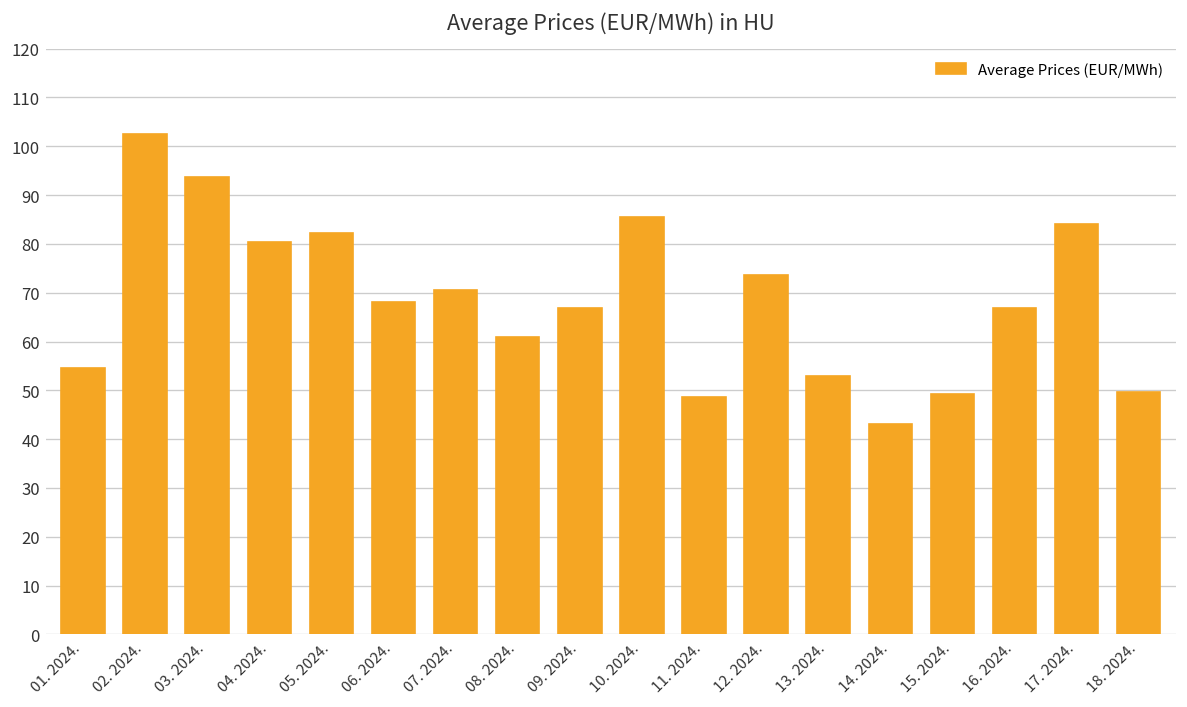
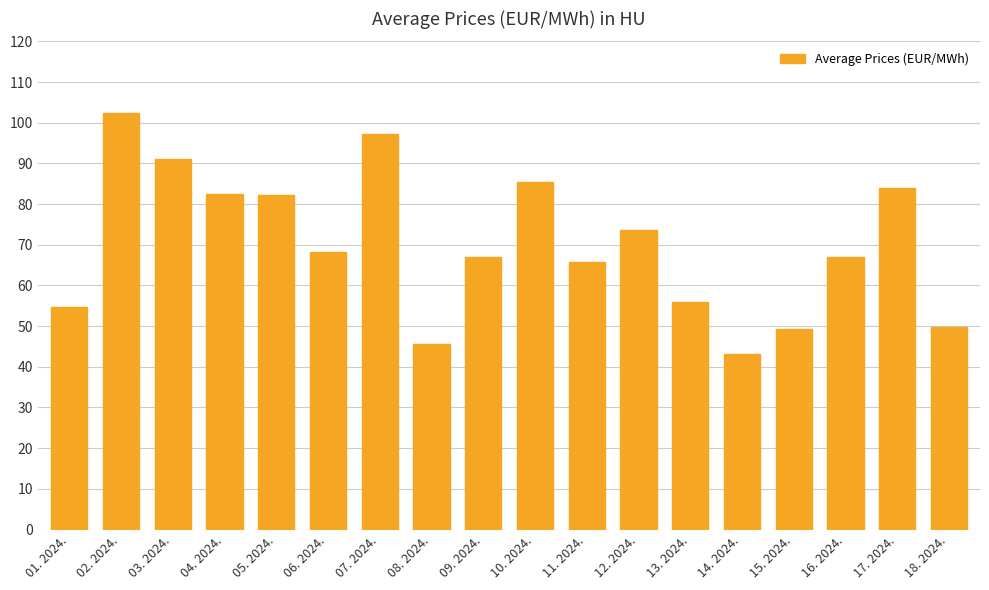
03. 2024.: 94 -> 91
04. 2024.: 80 -> 82
07. 2024.: 71 -> 97
08. 2024.: 61 -> 46
11. 2024.: 49 -> 66
13. 2024.: 53 -> 56
